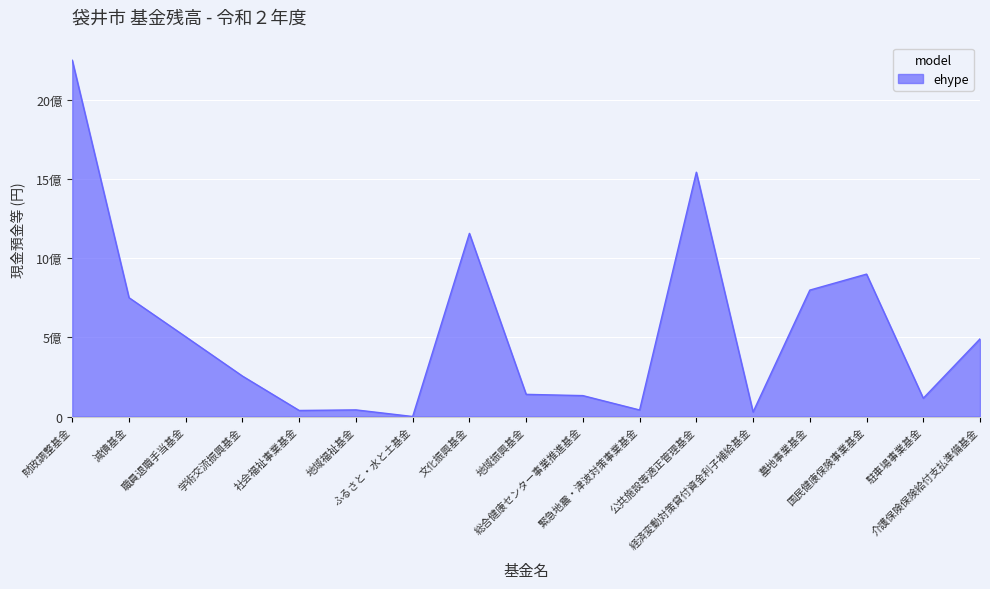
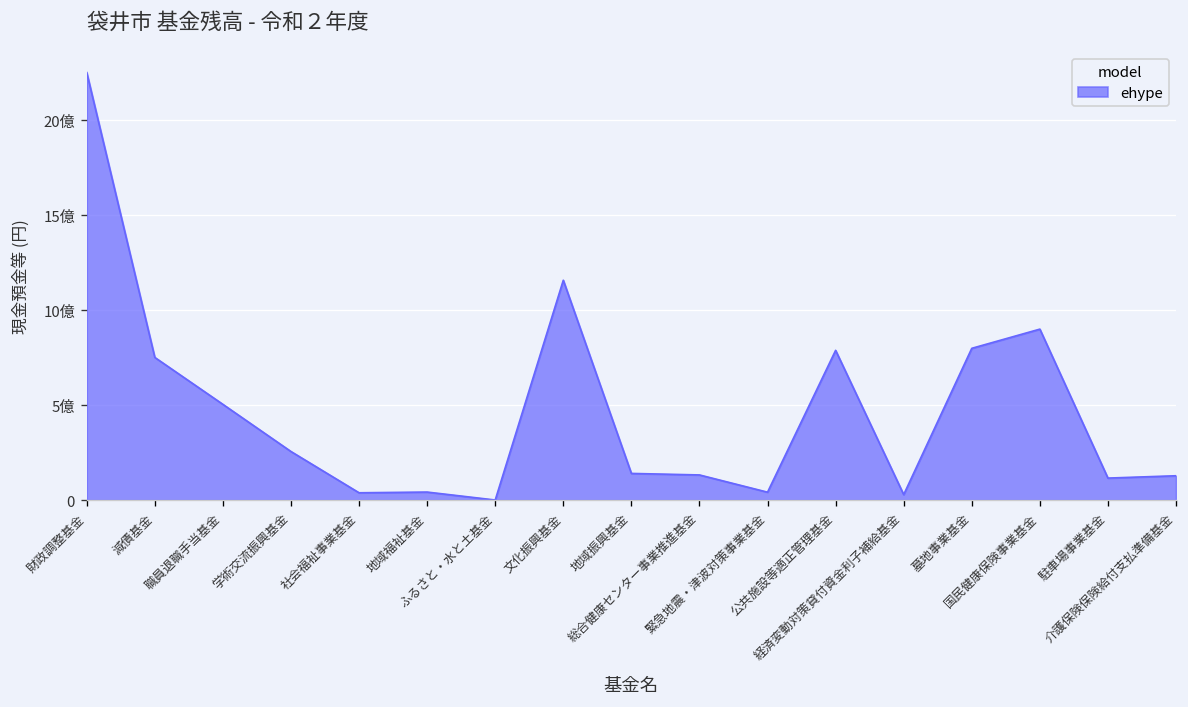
公共施設等適正管理基金: 15.4億 -> 7.9億
介護保険保険給付支払準備基金: 4.9億 -> 1.3億
